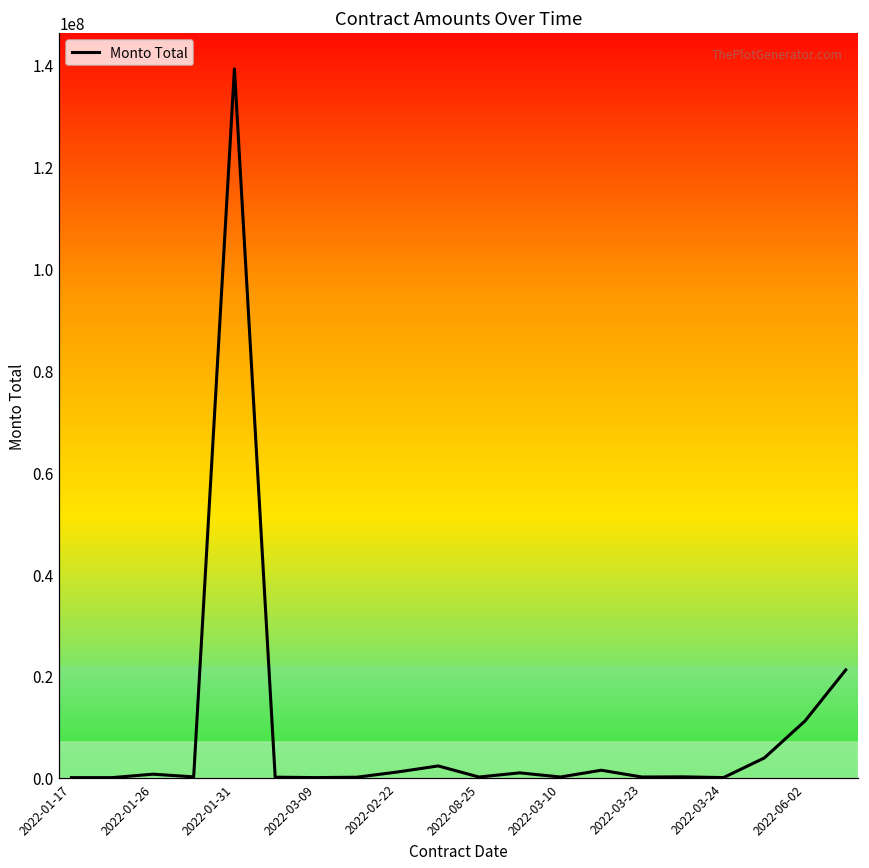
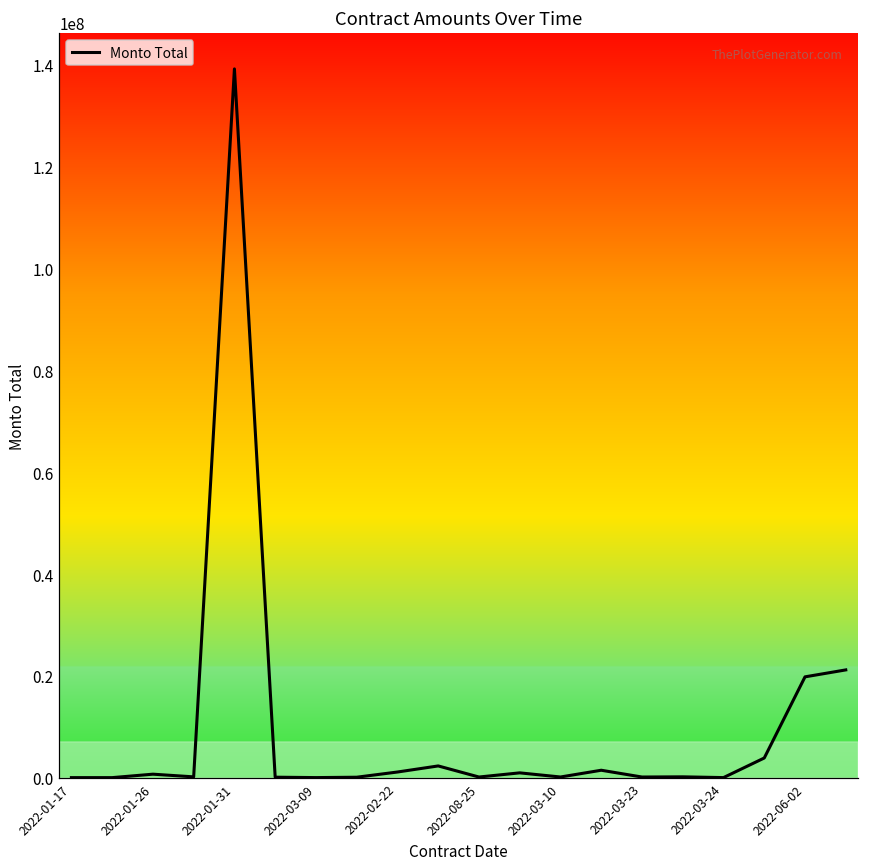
2022-06-02: 11000000 -> 20000000
